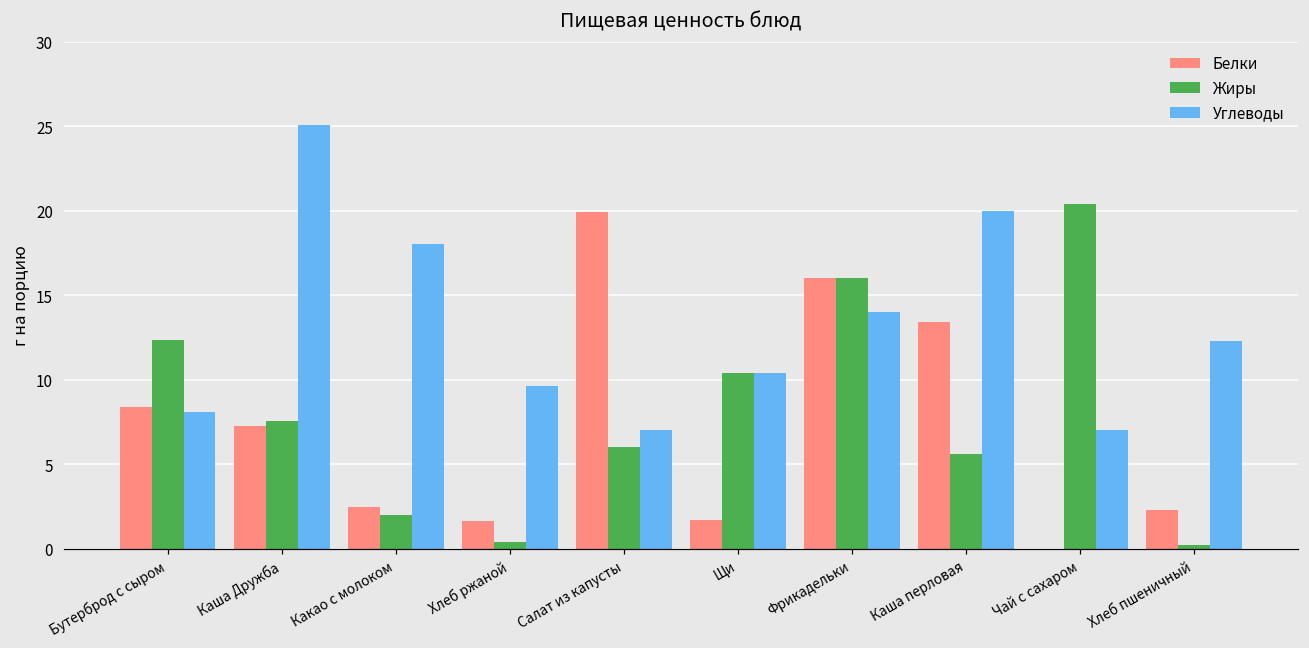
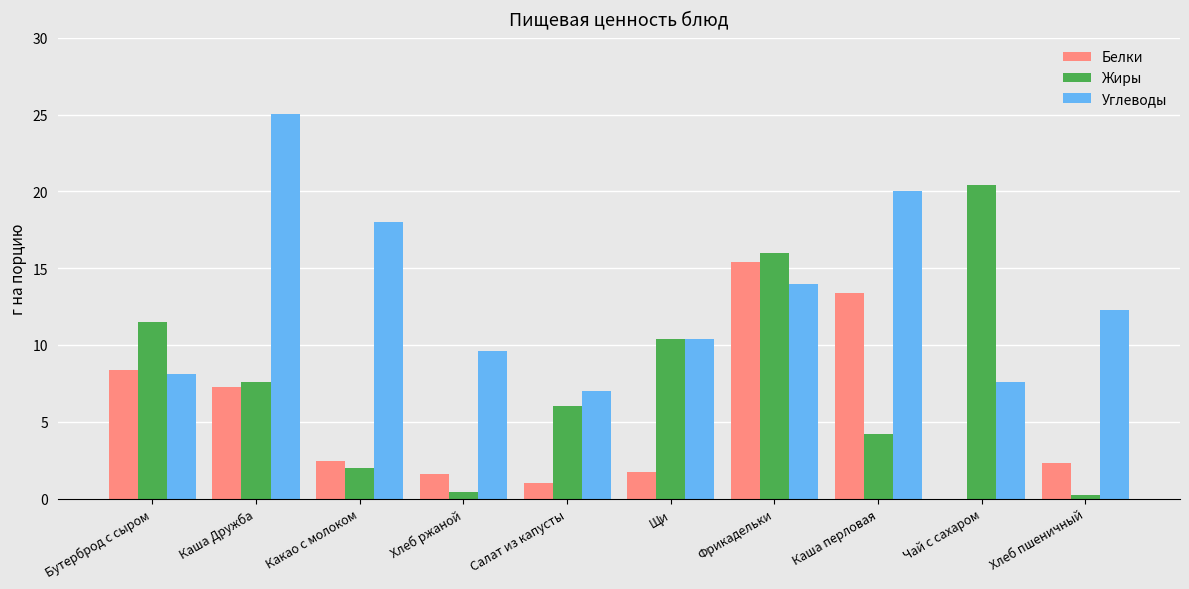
Жиры, Бутерброд с сыром: 12.4 -> 11.5
Белки, Салат из капусты: 19.9 -> 1.0
Белки, Фрикадельки: 16.0 -> 15.4
Жиры, Каша перловая: 5.6 -> 4.2
Углеводы, Чай с сахаром: 7.0 -> 7.6
